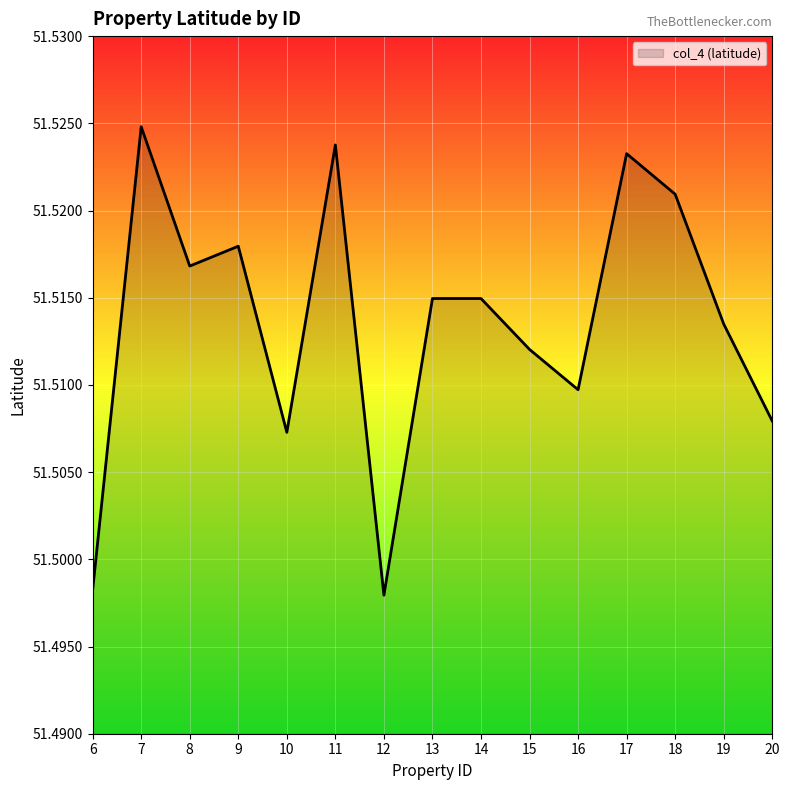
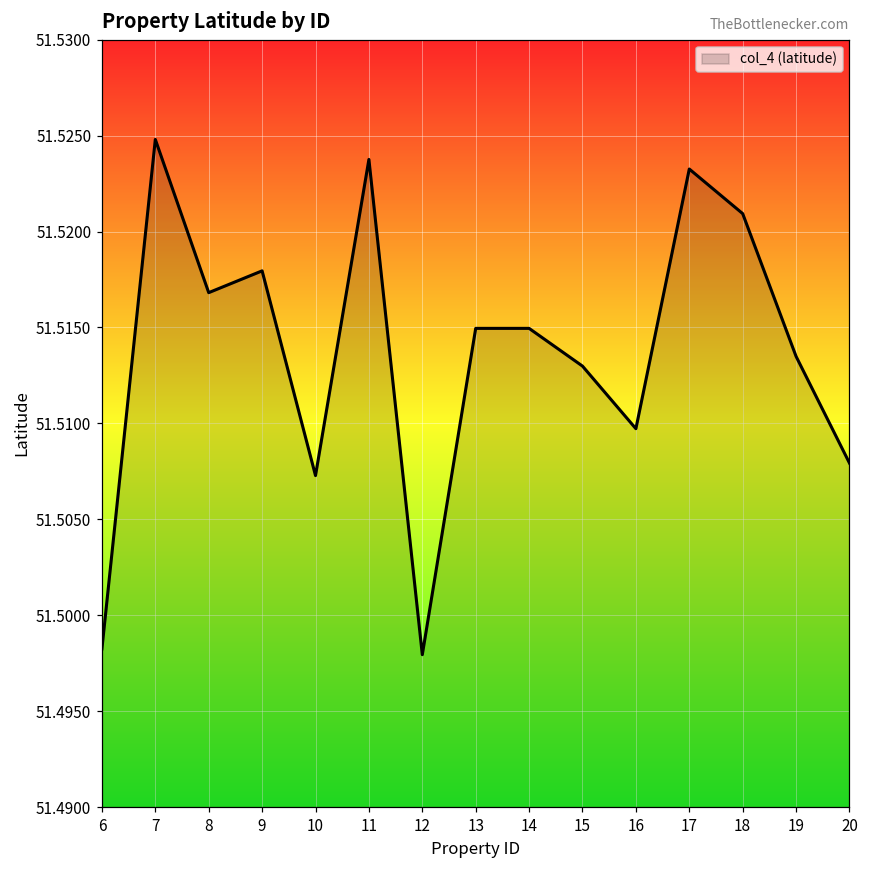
15: 51.5120 -> 51.5130
